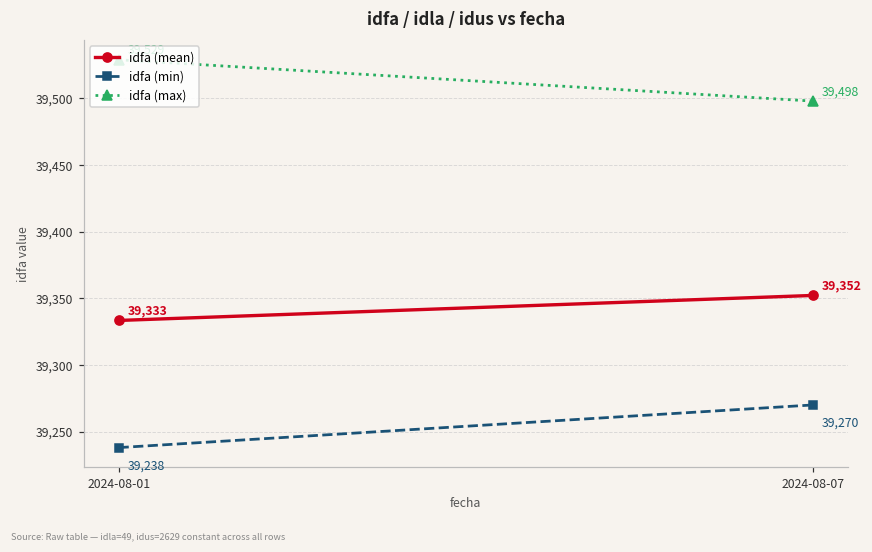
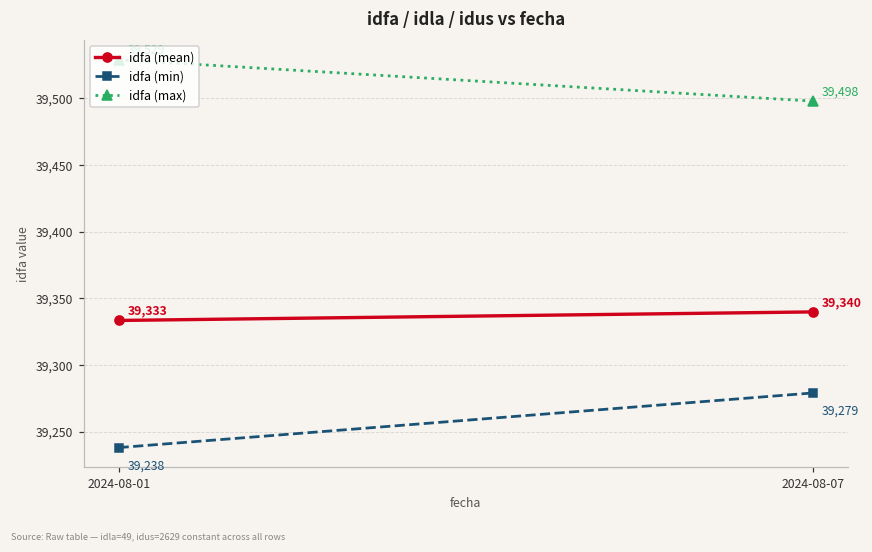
idfa (mean), 2024-08-07: 39,352 -> 39,340
idfa (min), 2024-08-07: 39,270 -> 39,279
